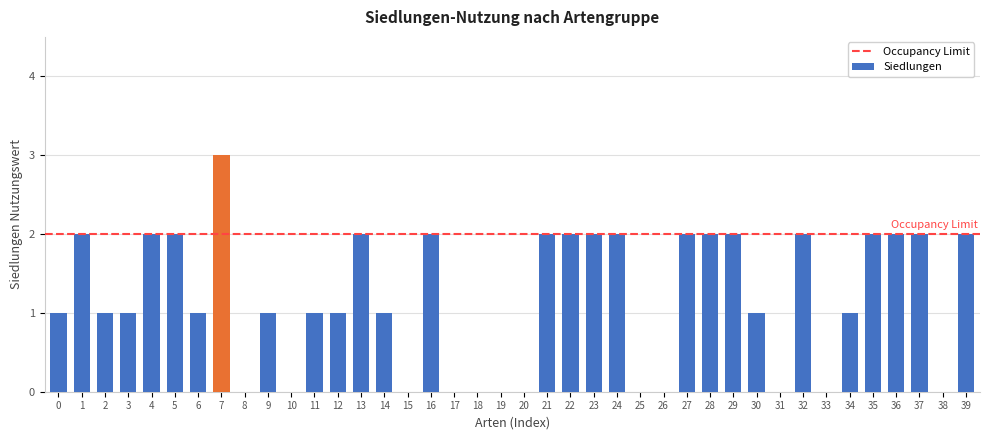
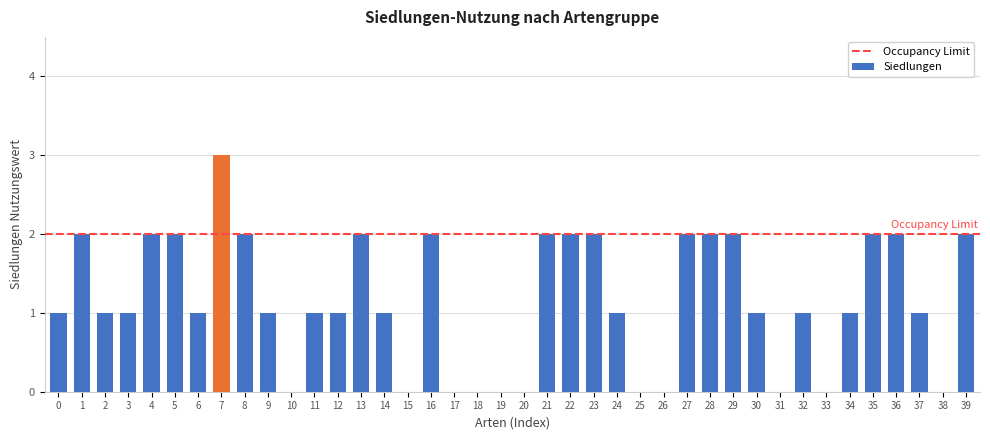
8: 0 -> 2
24: 2 -> 1
32: 2 -> 1
37: 2 -> 1
